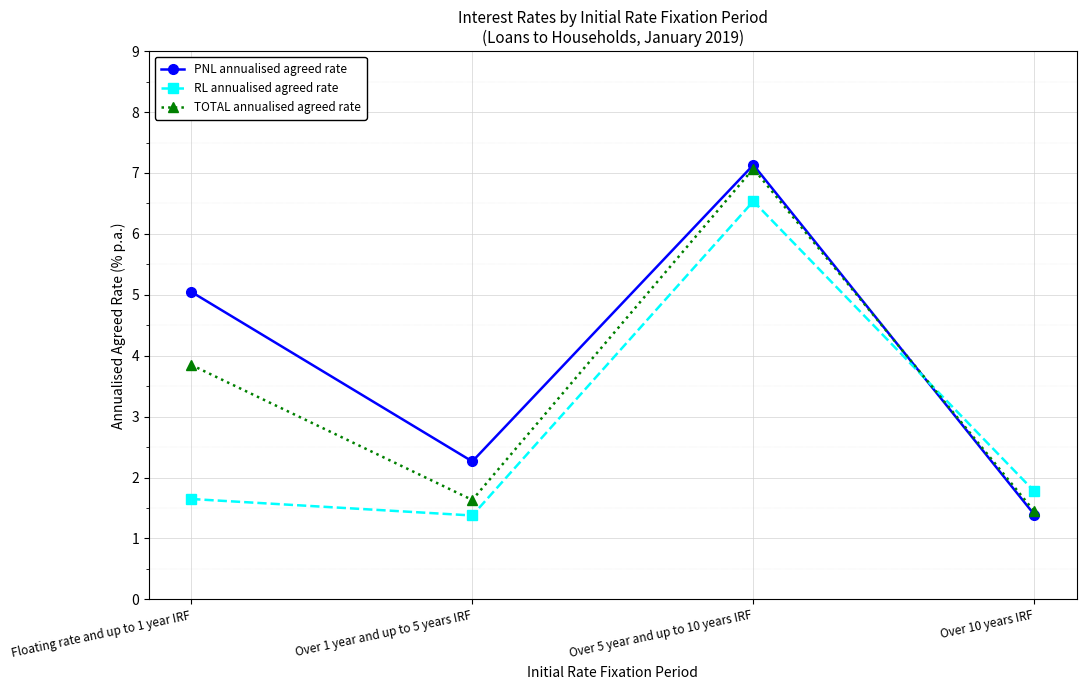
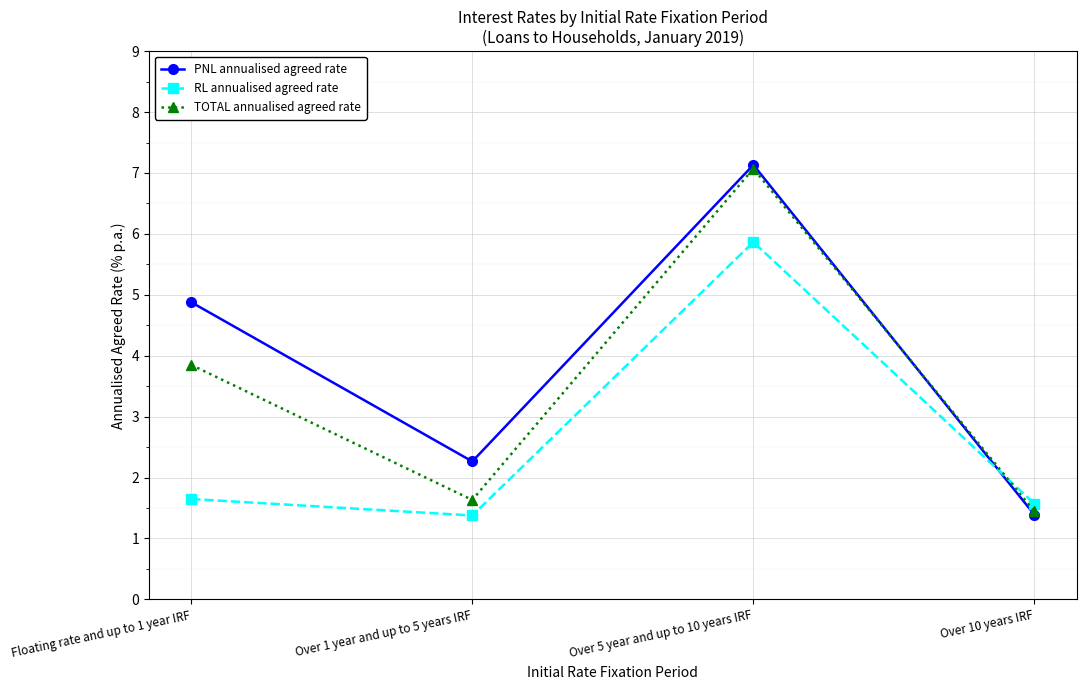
PNL annualised agreed rate, Floating rate and up to 1 year IRF: 5.0 -> 4.9
RL annualised agreed rate, Over 5 year and up to 10 years IRF: 6.5 -> 5.9
RL annualised agreed rate, Over 10 years IRF: 1.8 -> 1.6
